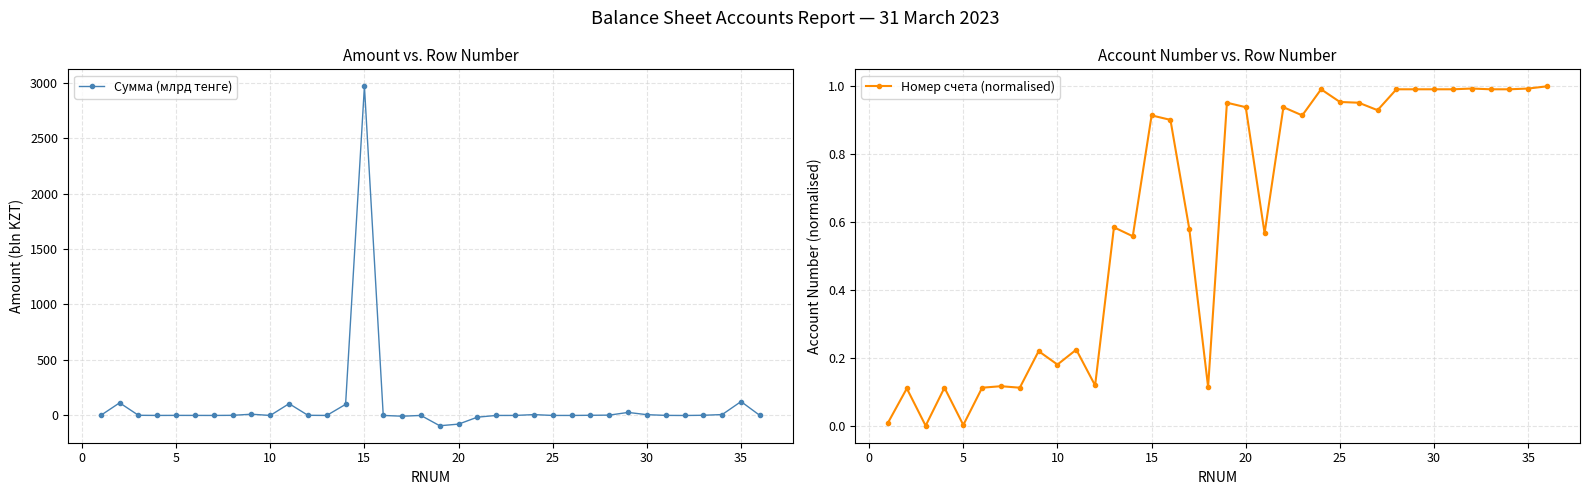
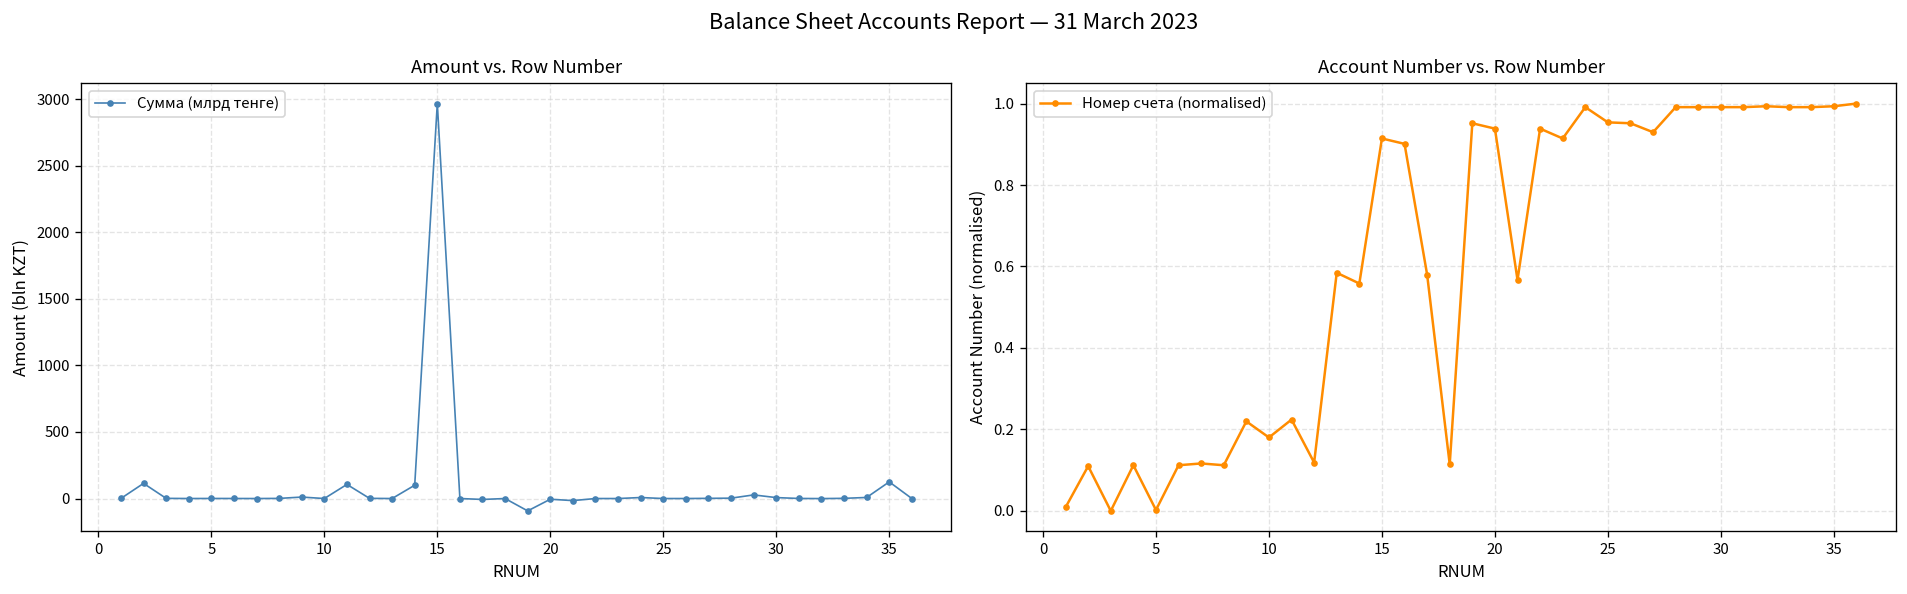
Amount vs. Row Number, 20: -80 -> -10
